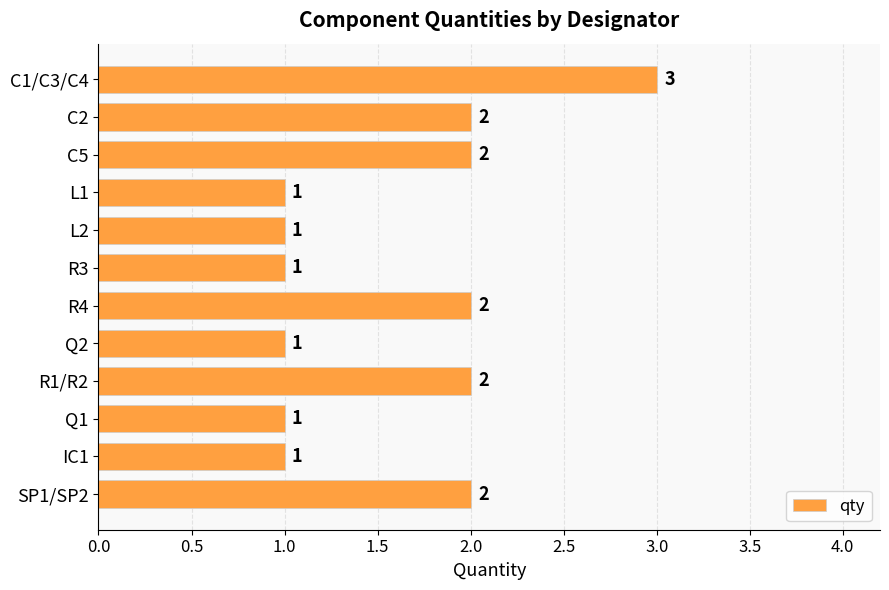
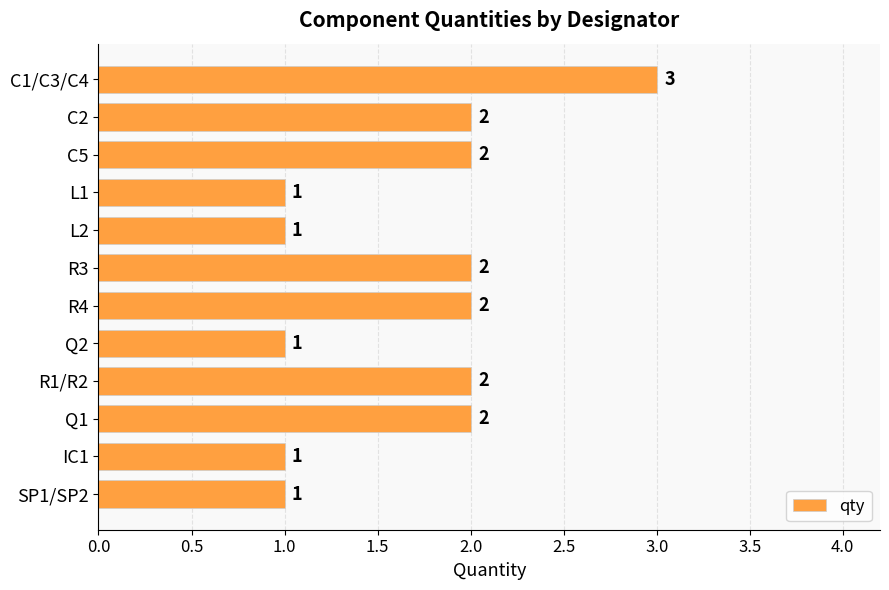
R3: 1 -> 2
Q1: 1 -> 2
SP1/SP2: 2 -> 1
